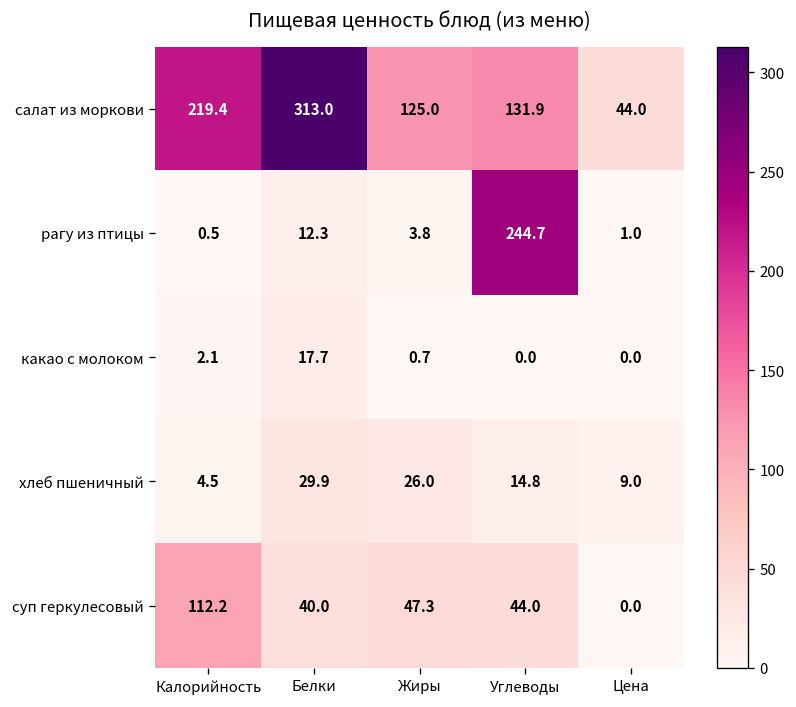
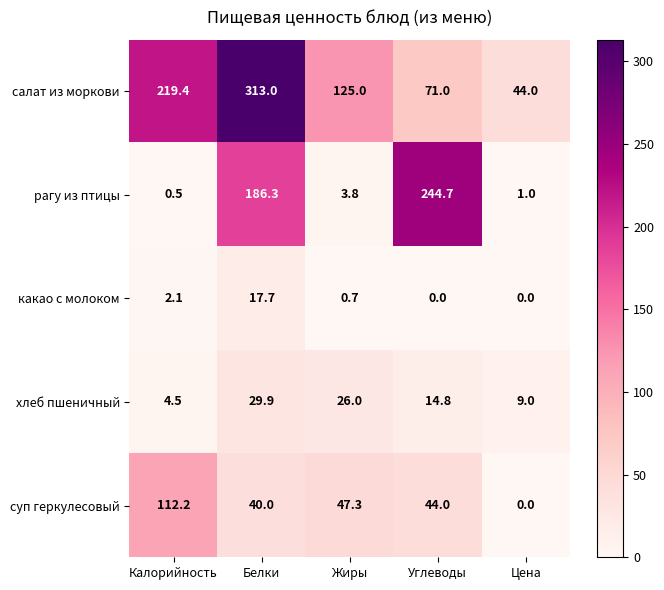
салат из моркови, Углеводы: 131.9 -> 71.0
рагу из птицы, Белки: 12.3 -> 186.3
